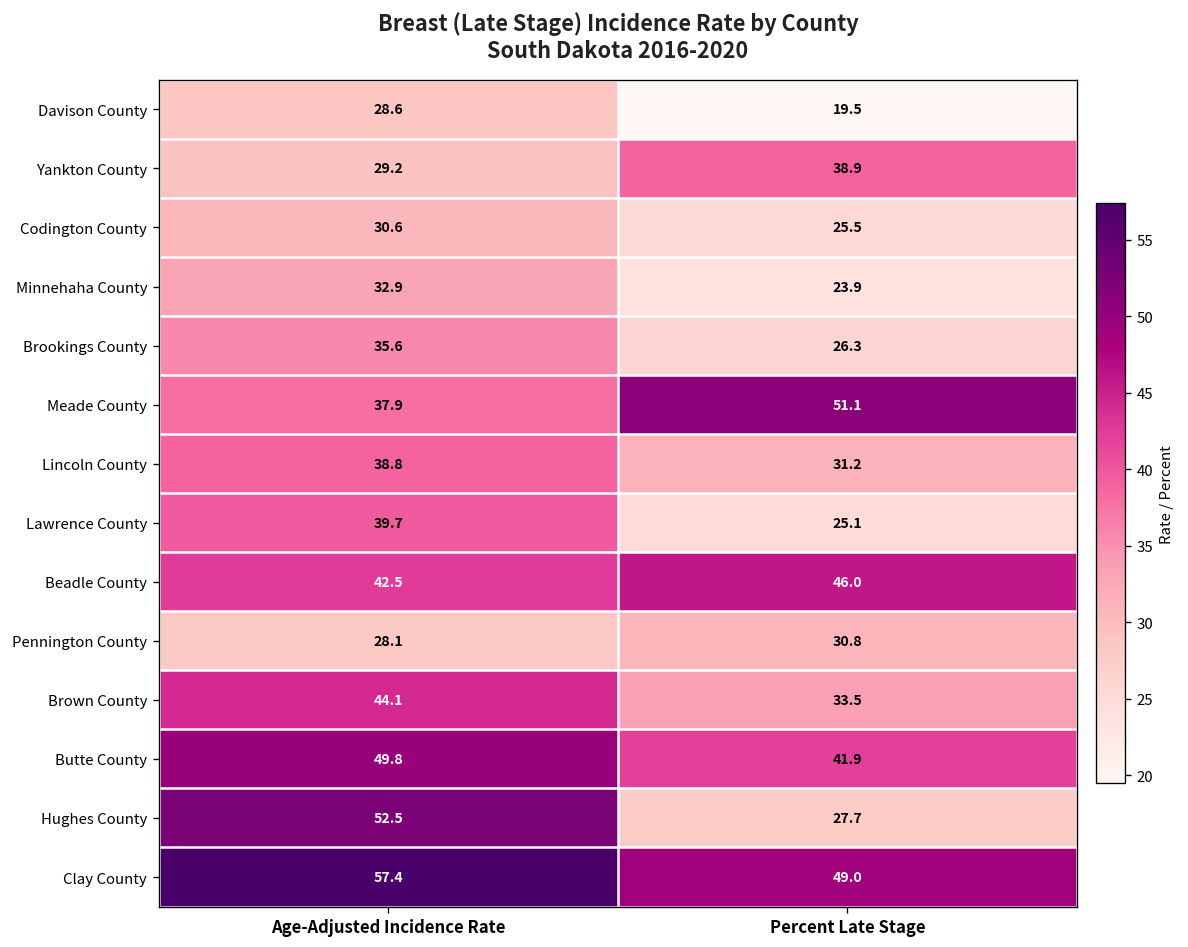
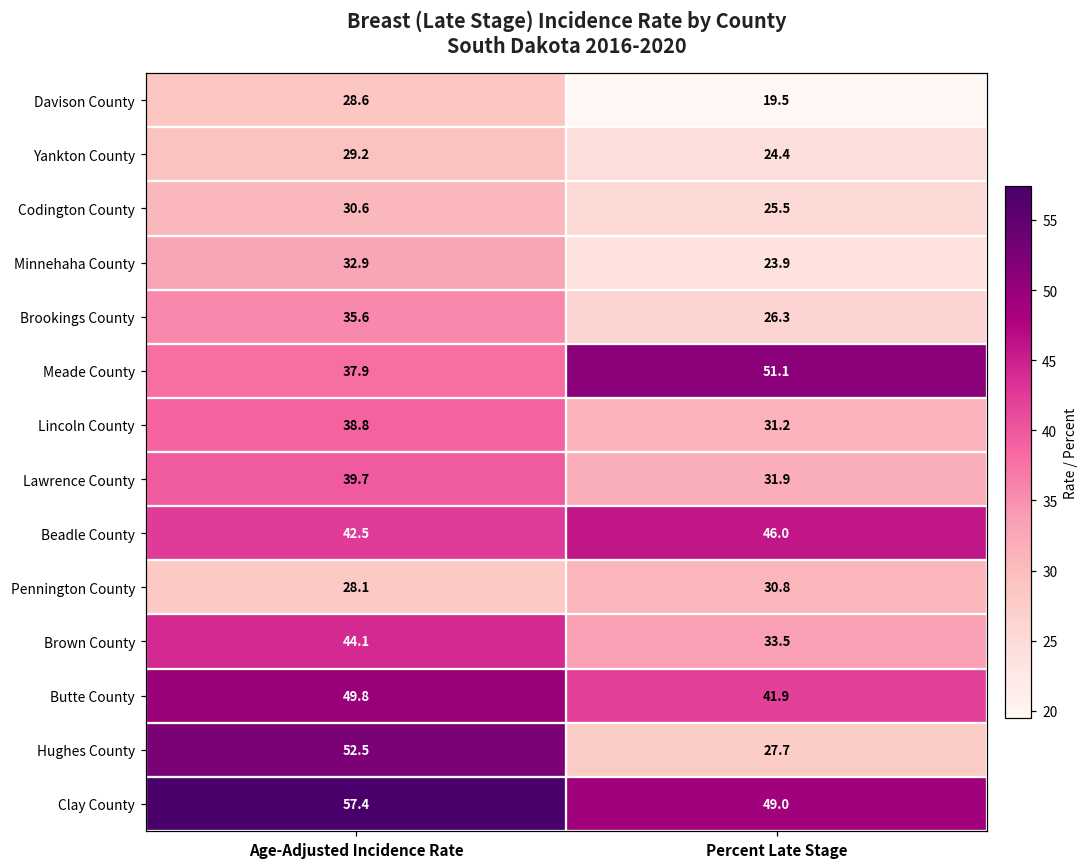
Yankton County, Percent Late Stage: 38.9 -> 24.4
Lawrence County, Percent Late Stage: 25.1 -> 31.9
